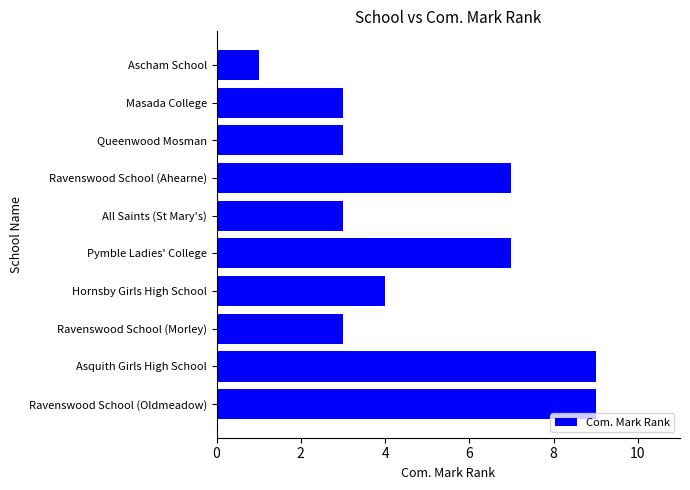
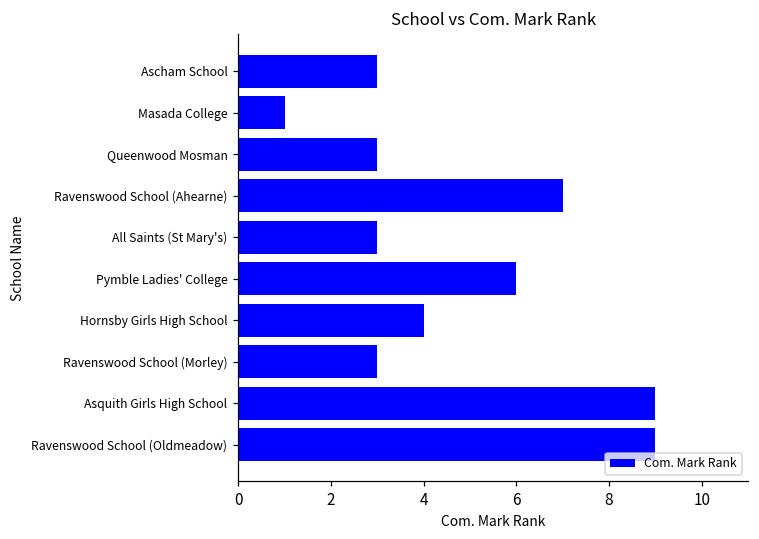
Ascham School: 1 -> 3
Masada College: 3 -> 1
Pymble Ladies' College: 7 -> 6
